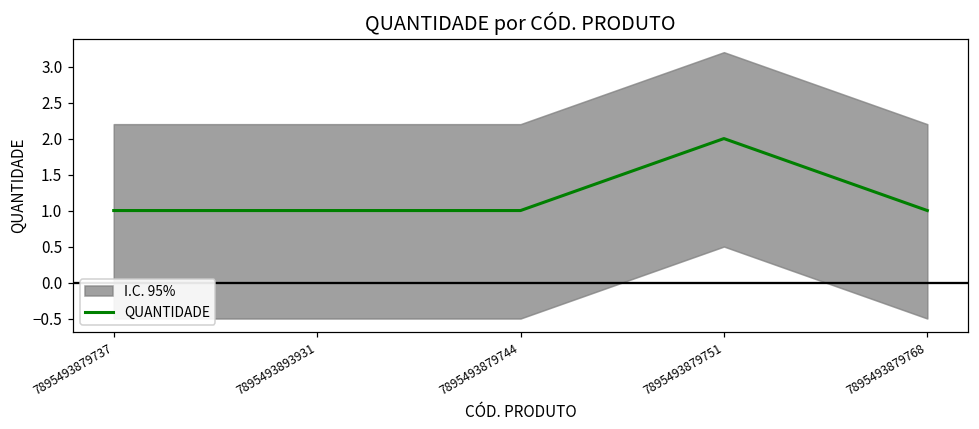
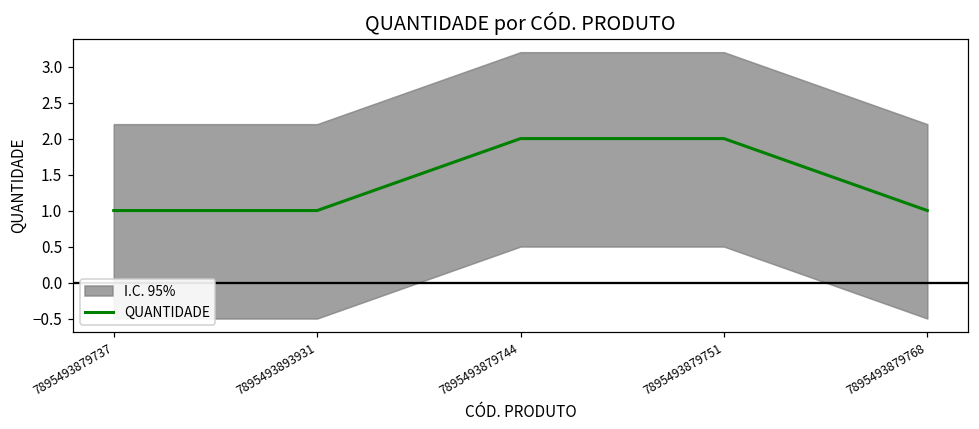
QUANTIDADE, 7895493879744: 1 -> 2
